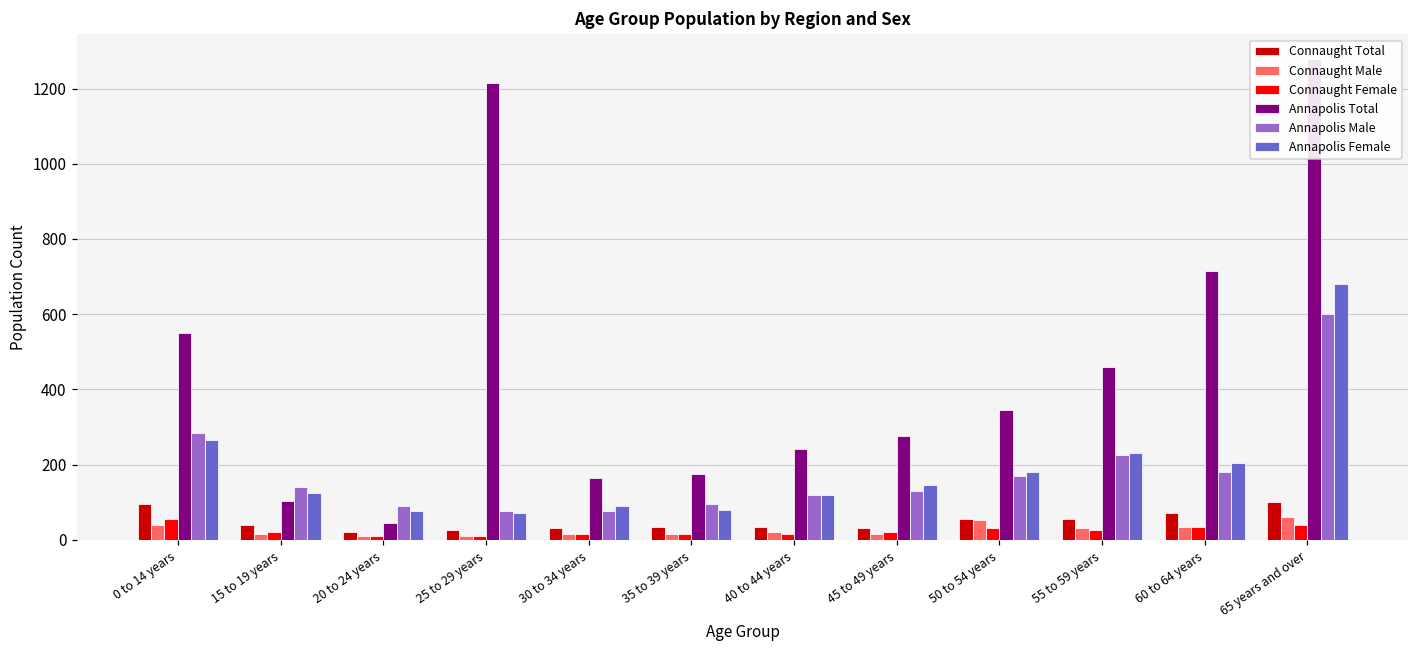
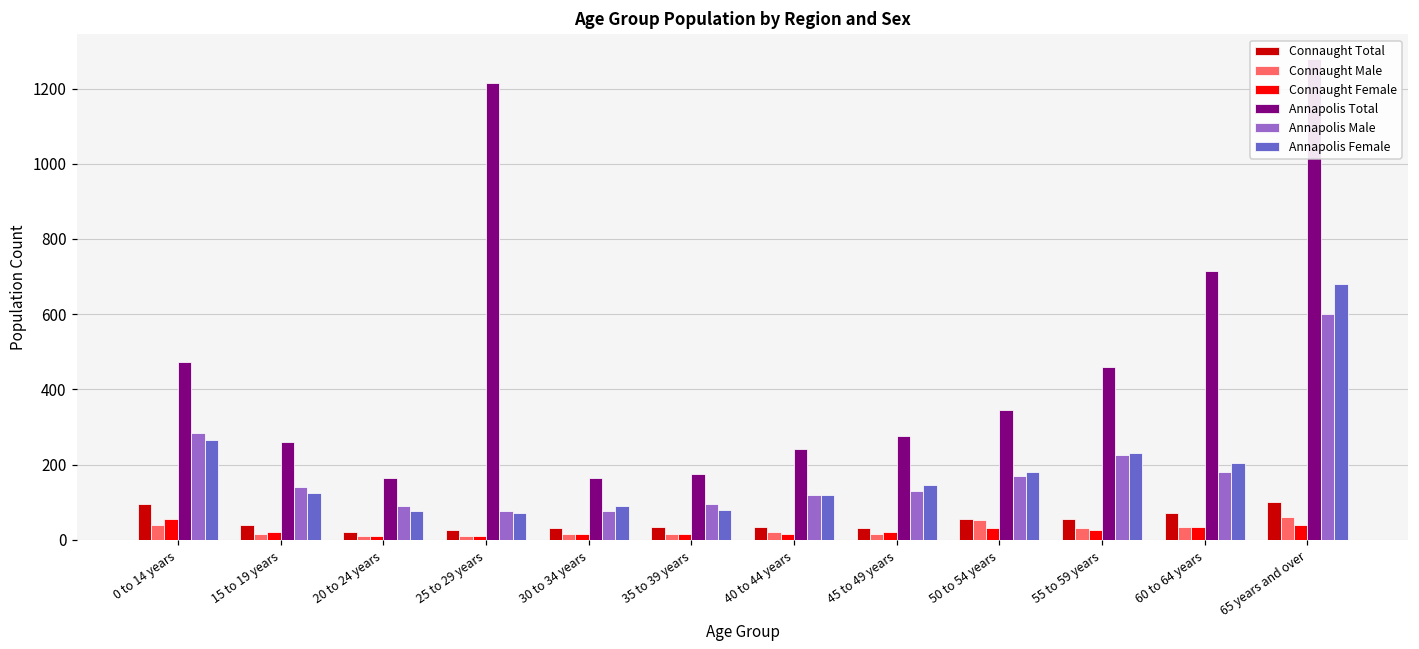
Annapolis Total, 0 to 14 years: 550 -> 470
Annapolis Total, 15 to 19 years: 100 -> 260
Annapolis Total, 20 to 24 years: 50 -> 170
